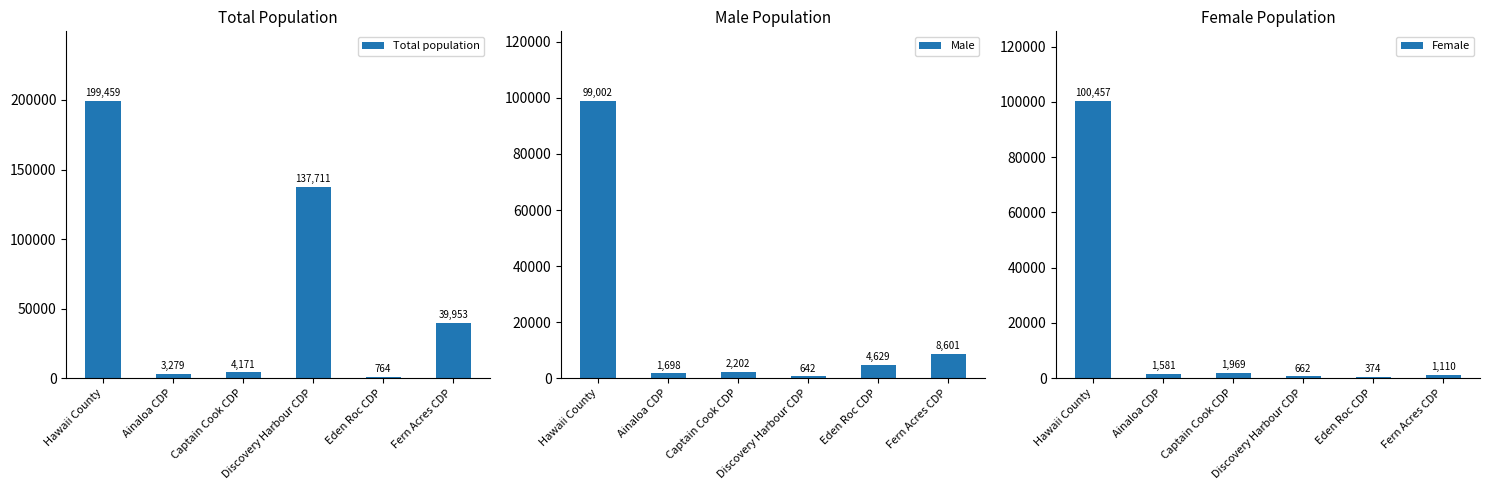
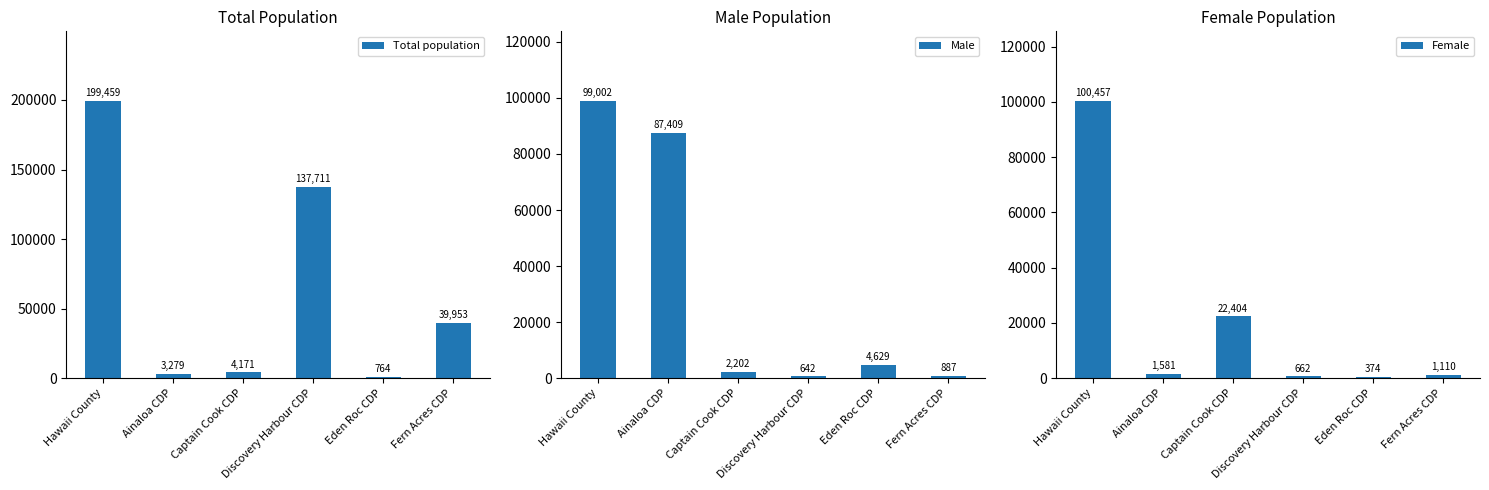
Male Population, Ainaloa CDP: 1,698 -> 87,409
Male Population, Fern Acres CDP: 8,601 -> 887
Female Population, Captain Cook CDP: 1,969 -> 22,404
